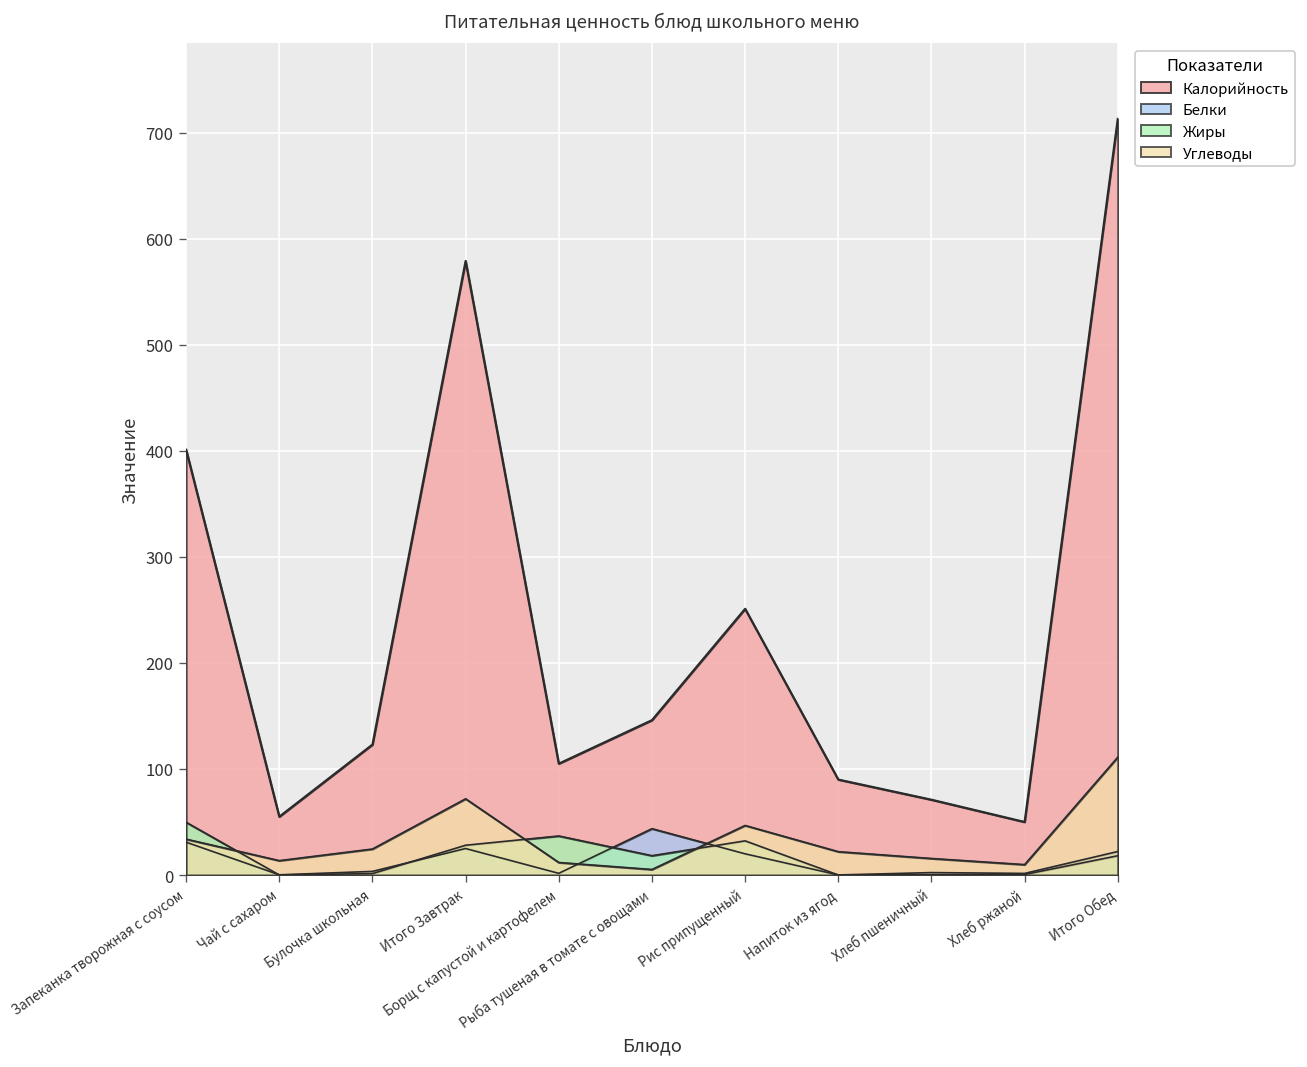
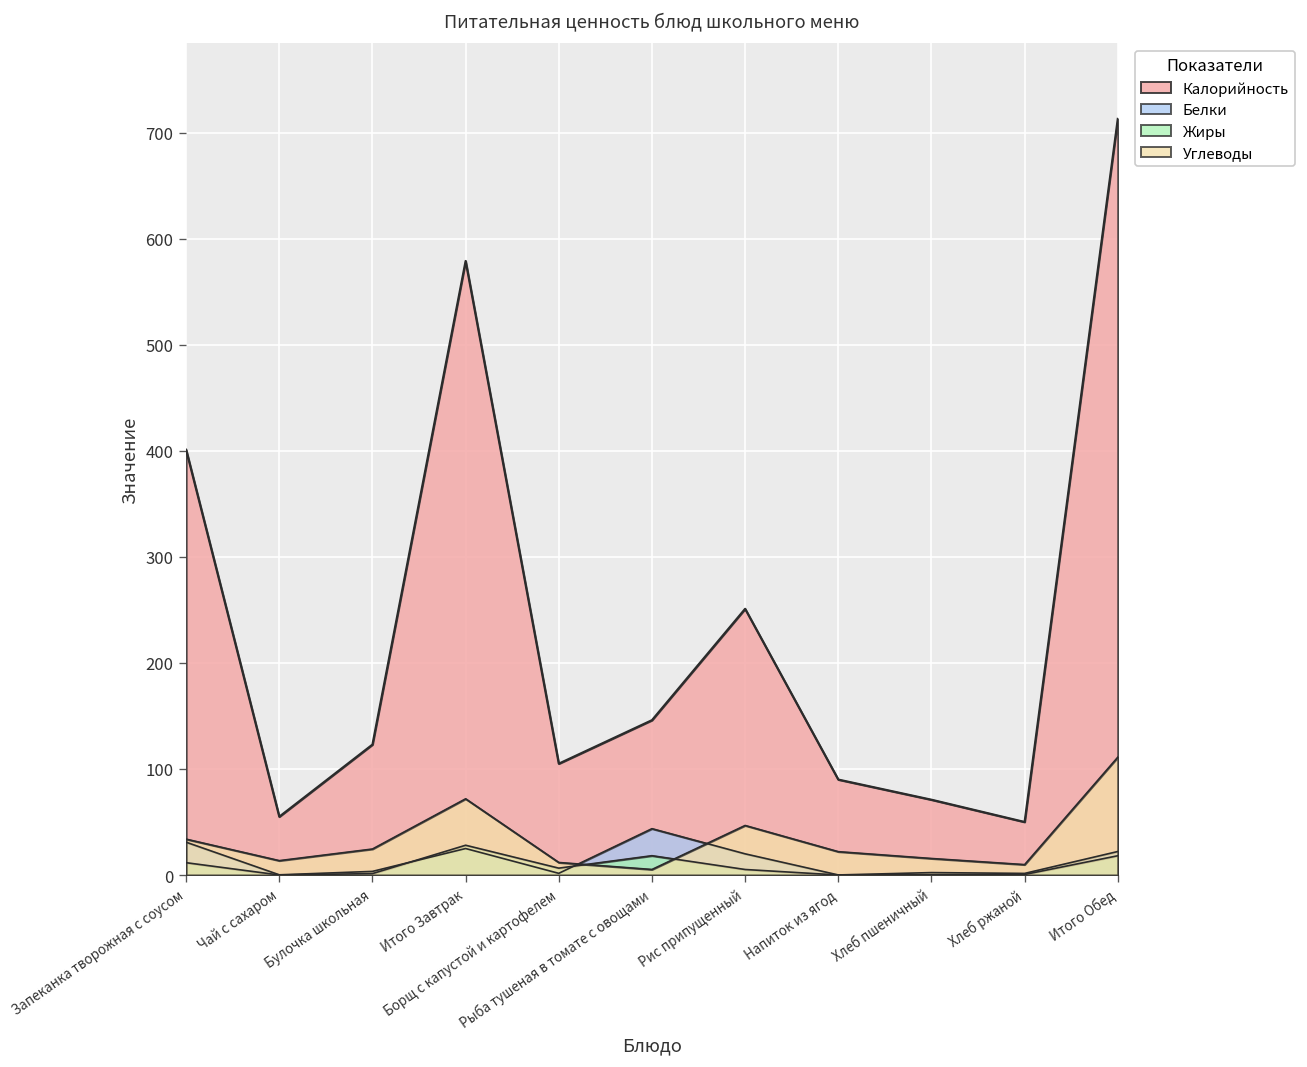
Жиры, Запеканка творожная с соусом: 50 -> 10
Жиры, Борщ с капустой и картофелем: 40 -> 10
Жиры, Рис припущенный: 30 -> 10
